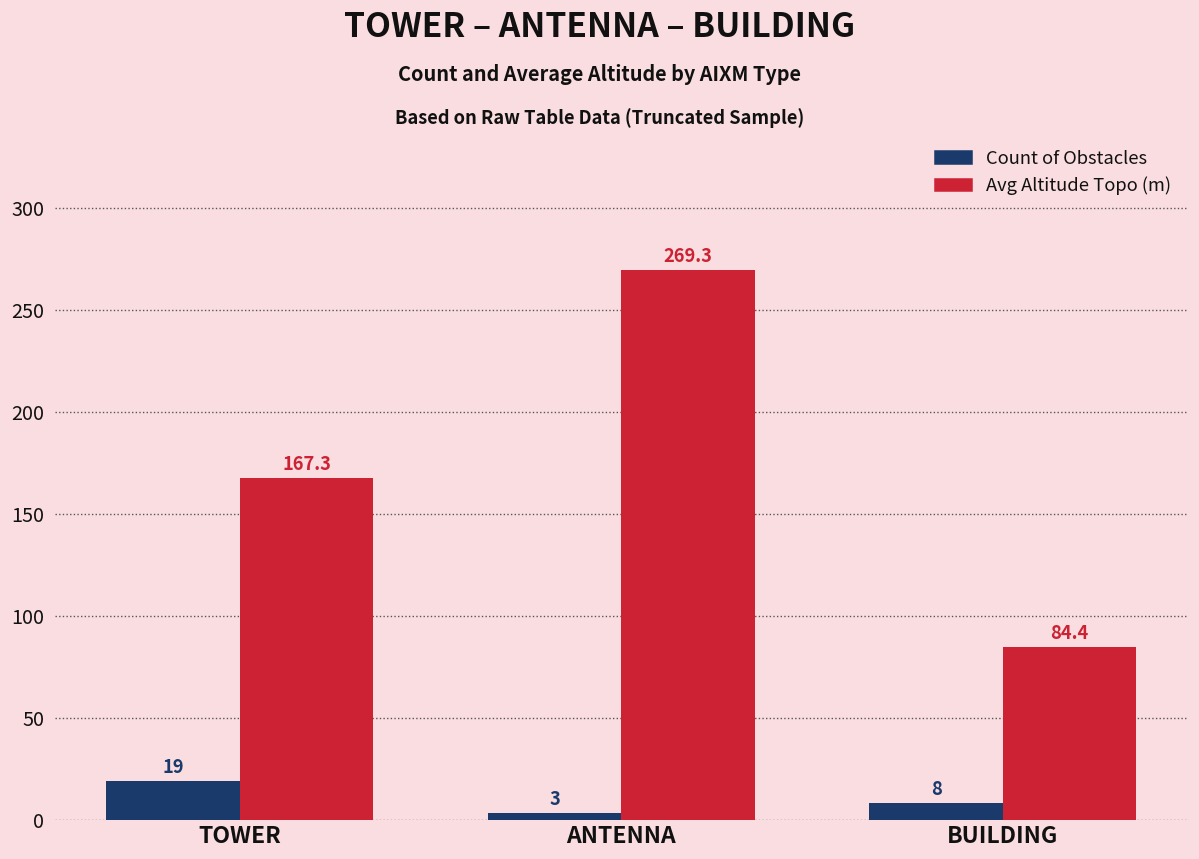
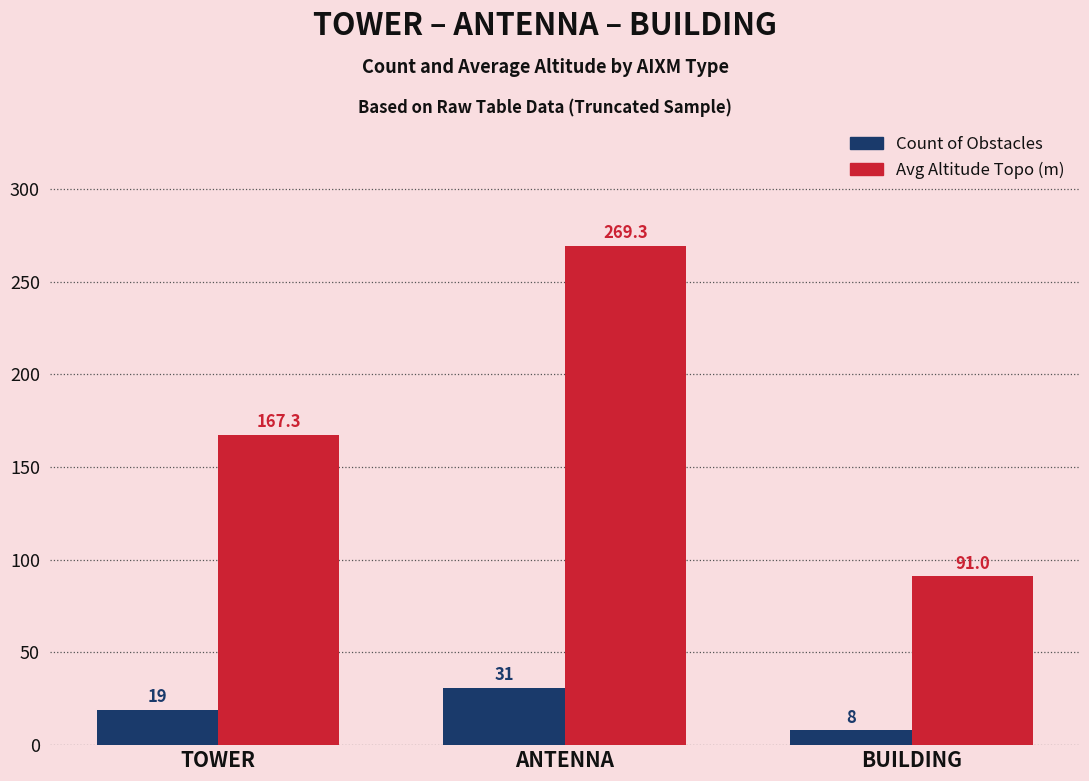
Count of Obstacles, ANTENNA: 3 -> 31
Avg Altitude Topo (m), BUILDING: 84.4 -> 91.0
